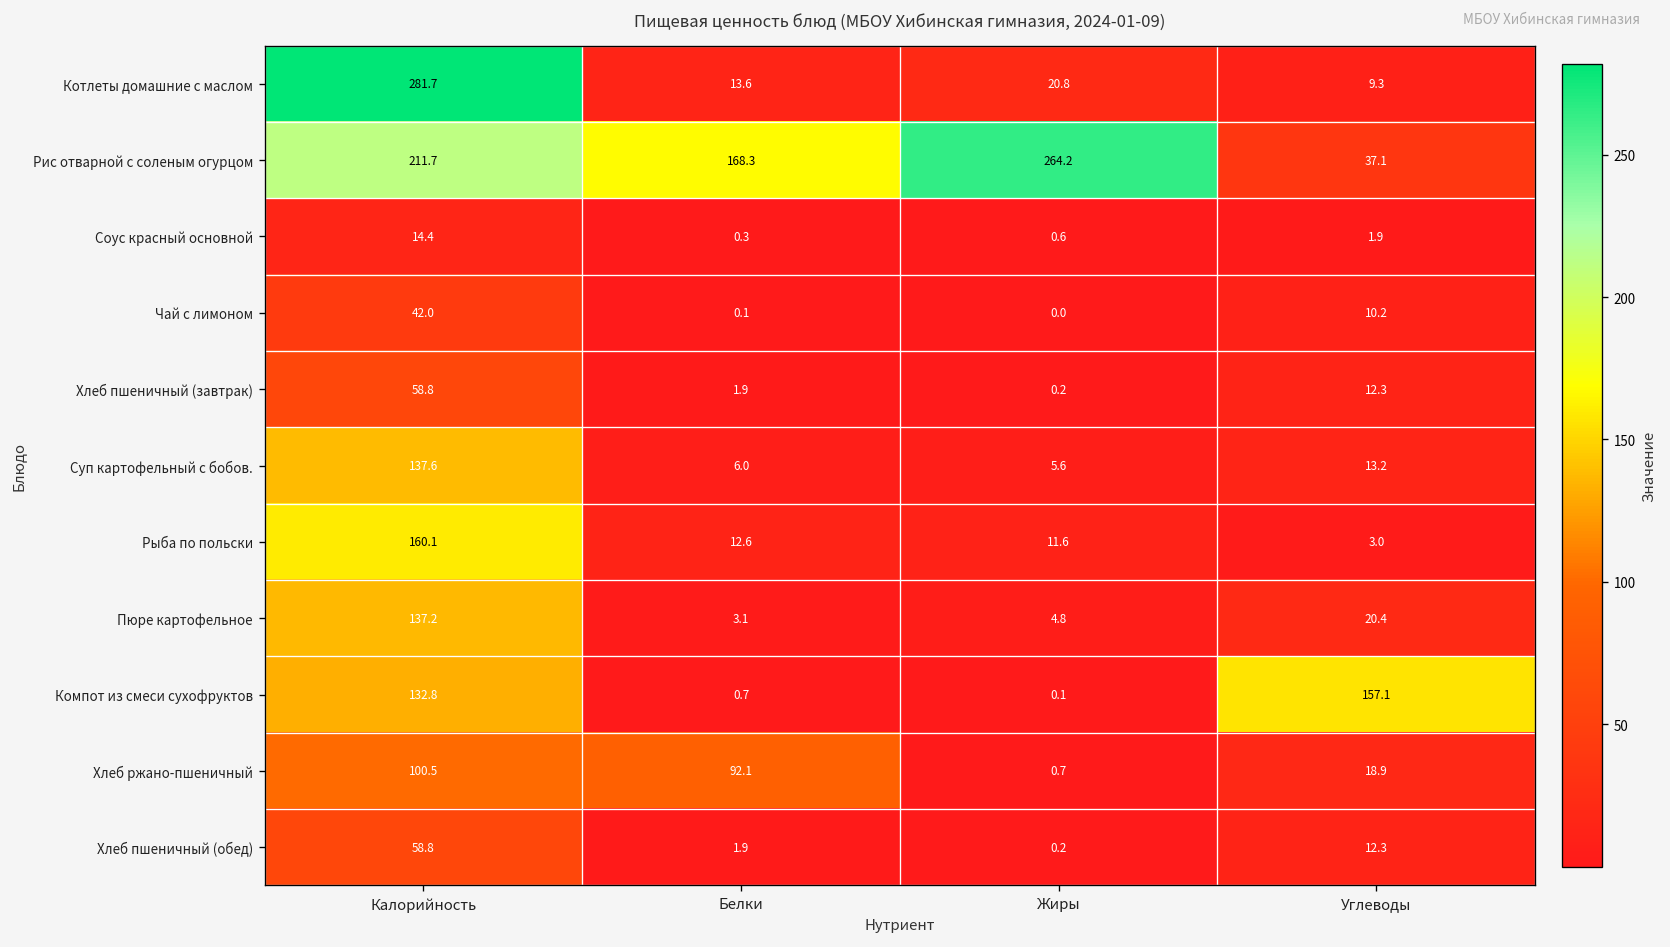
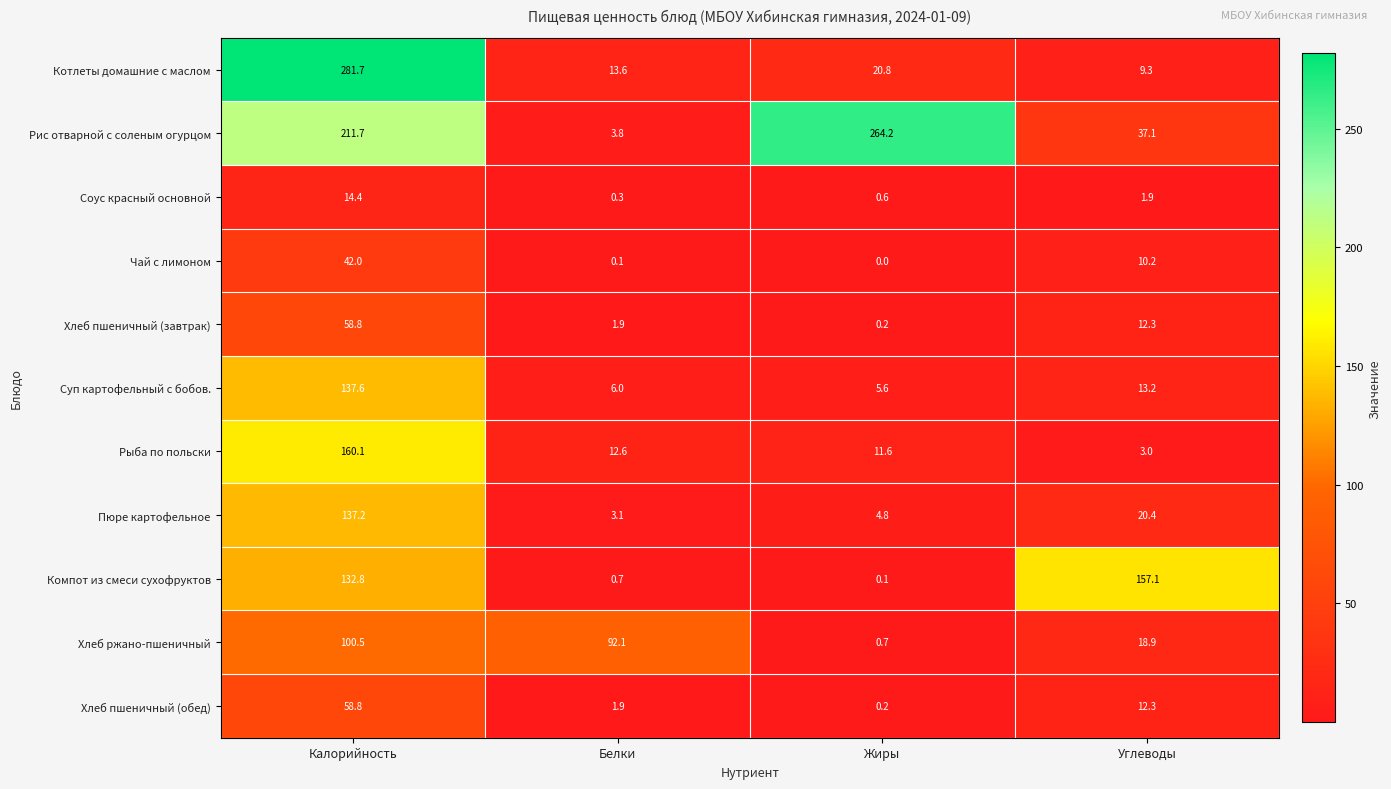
Рис отварной с соленым огурцом, Белки: 168.3 -> 3.8
